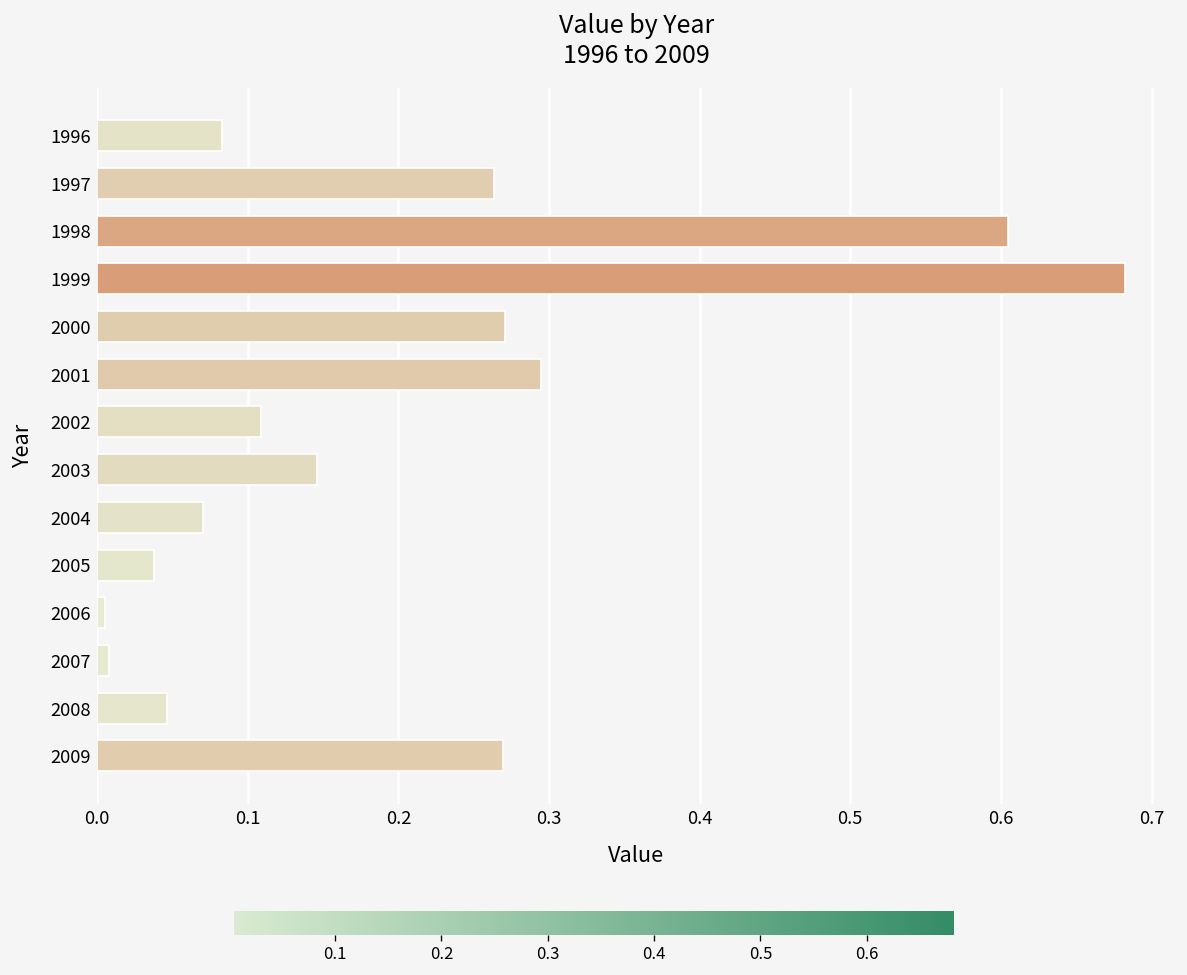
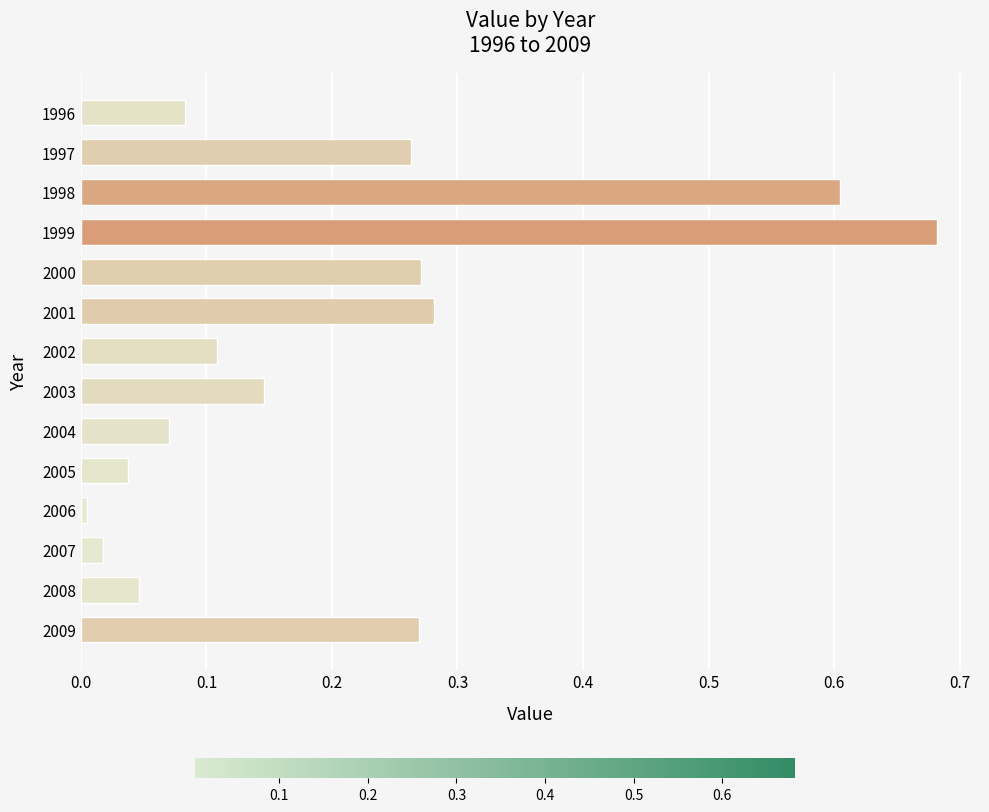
2001: 0.295 -> 0.281
2007: 0.008 -> 0.018
